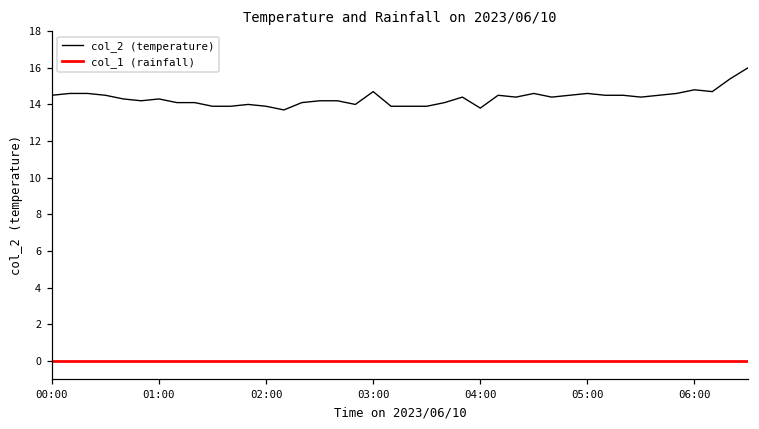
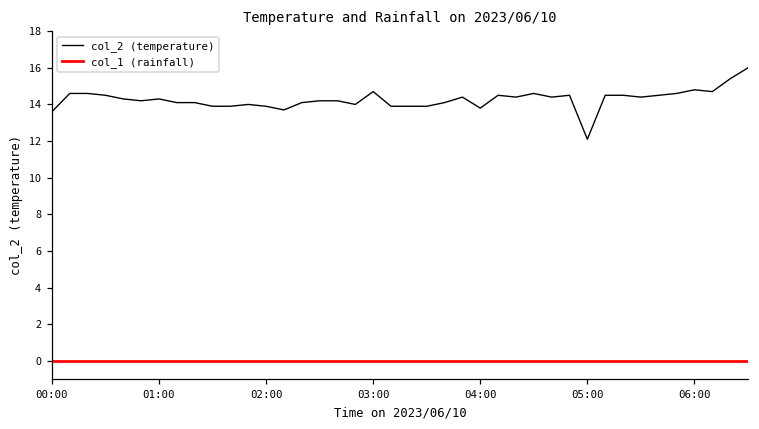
col_2 (temperature), 00:00: 14.5 -> 13.6
col_2 (temperature), 05:00: 14.6 -> 12.1
